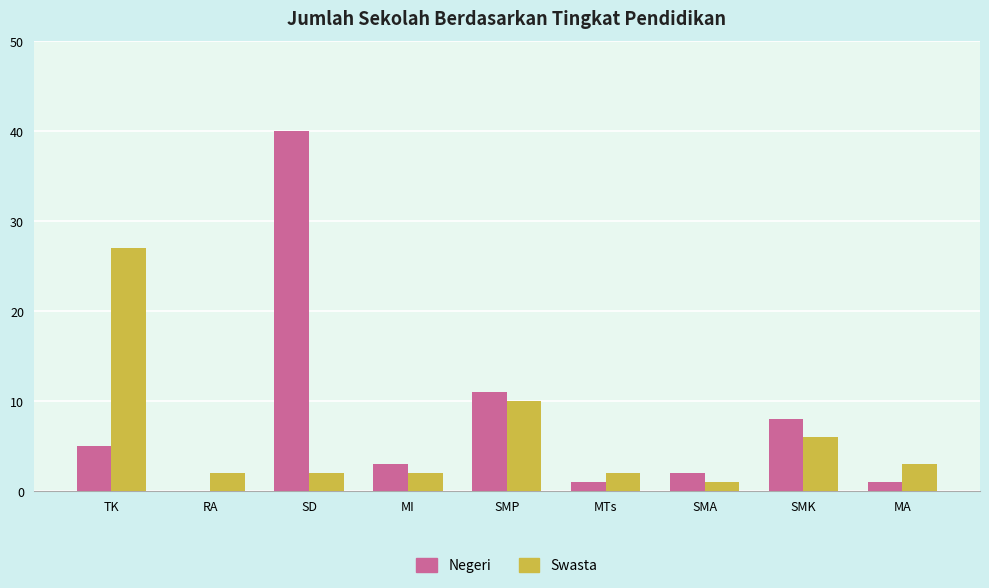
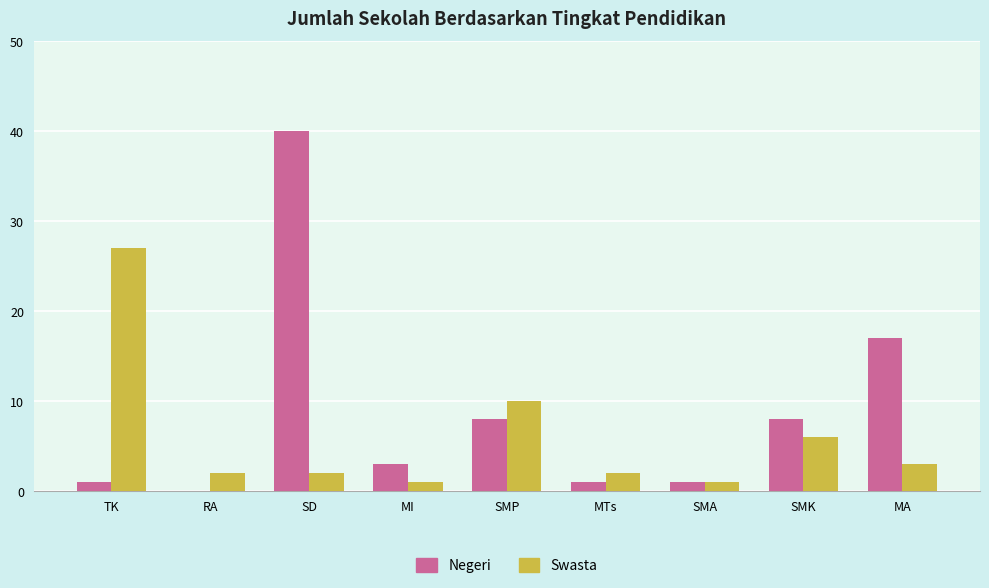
Negeri, TK: 5 -> 1
Swasta, MI: 2 -> 1
Negeri, SMP: 11 -> 8
Negeri, SMA: 2 -> 1
Negeri, MA: 1 -> 17
